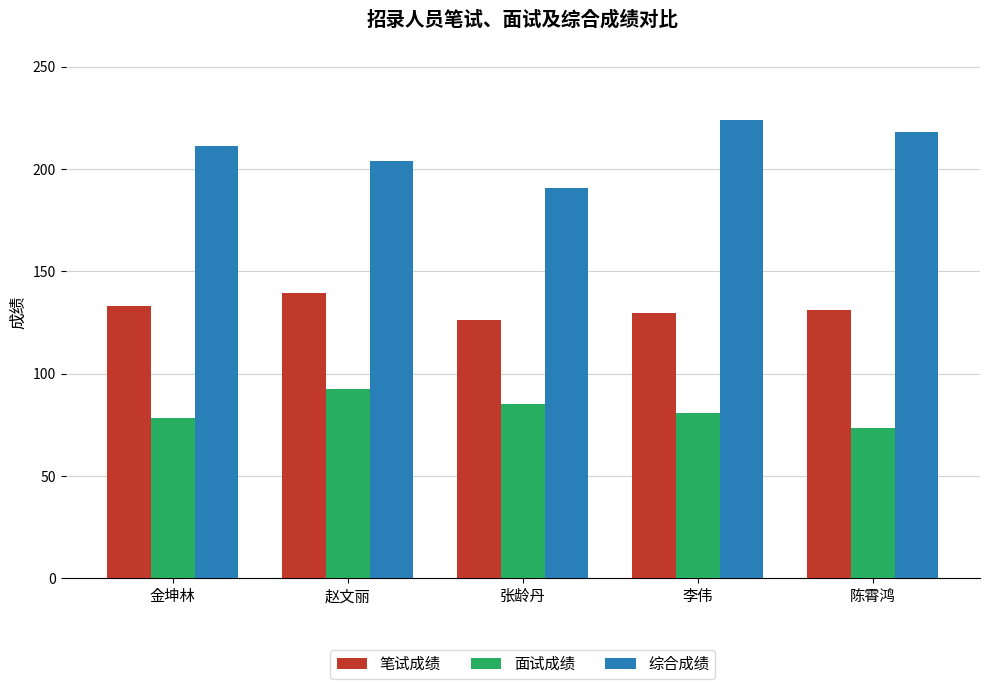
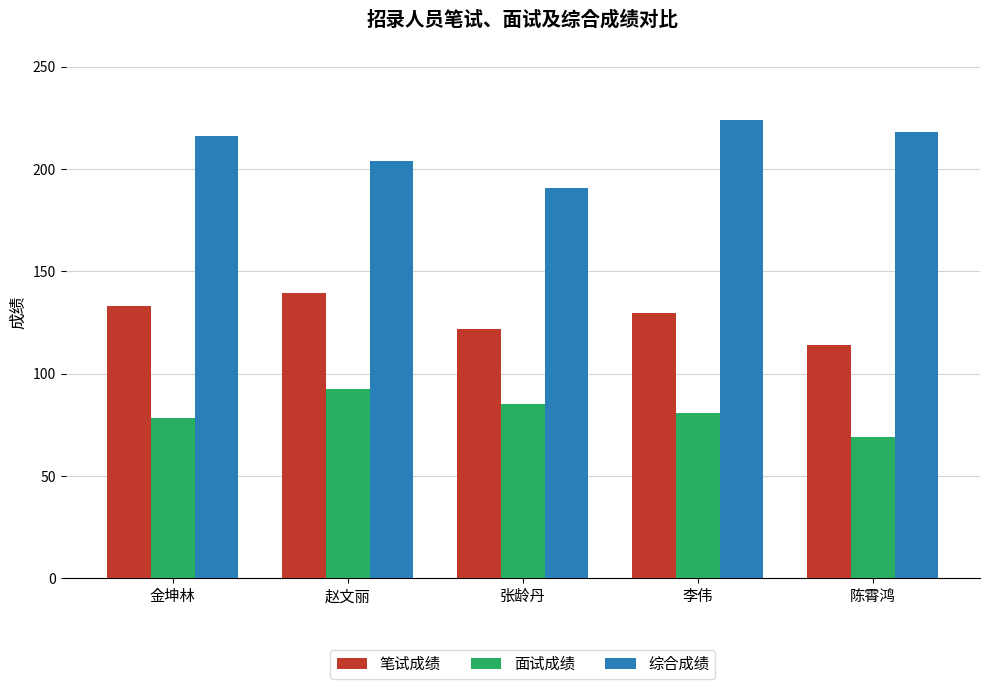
综合成绩, 金坤林: 211 -> 216
笔试成绩, 张龄丹: 126 -> 122
笔试成绩, 陈霄鸿: 131 -> 114
面试成绩, 陈霄鸿: 74 -> 69
